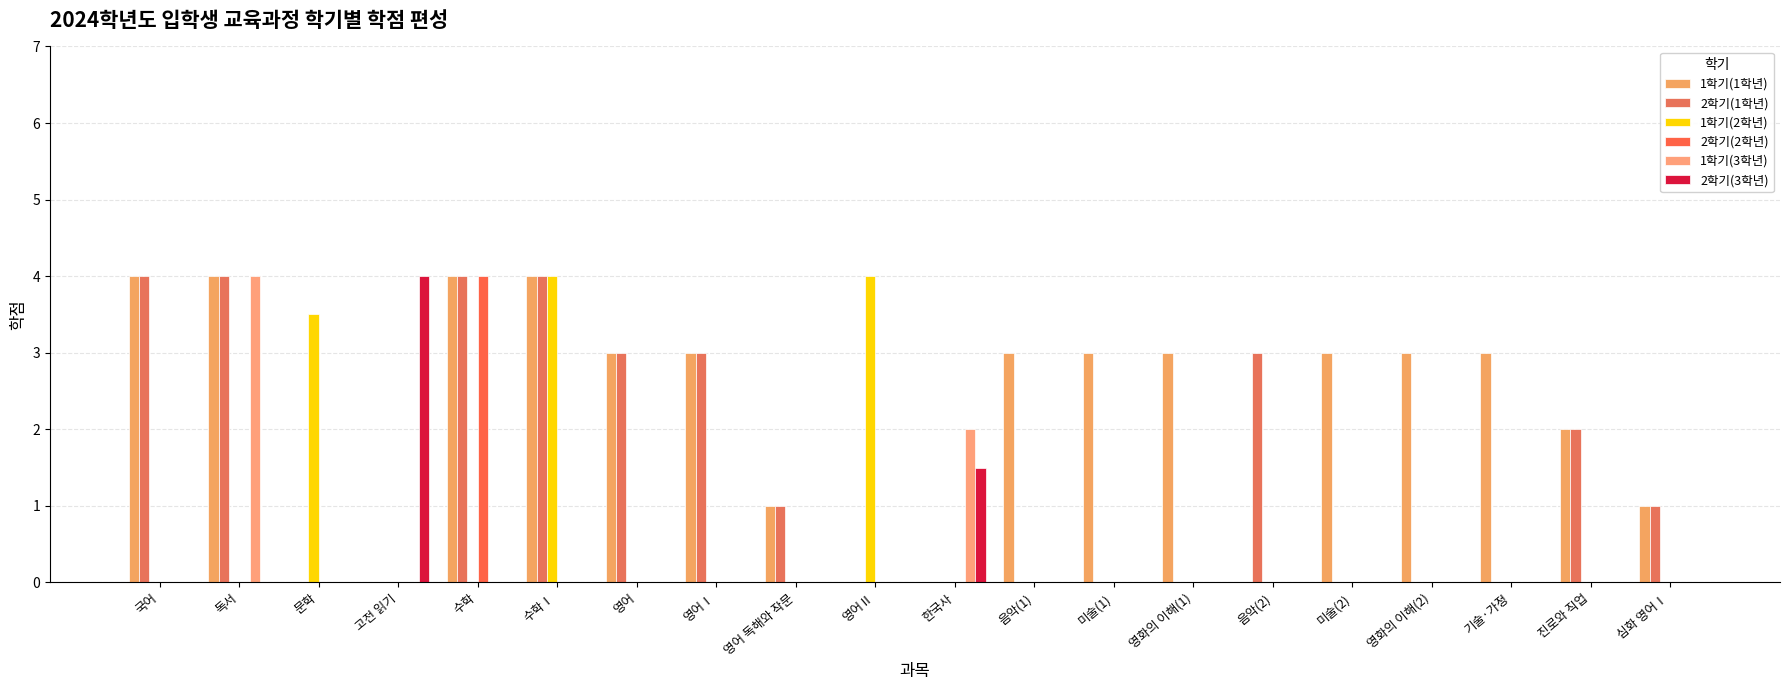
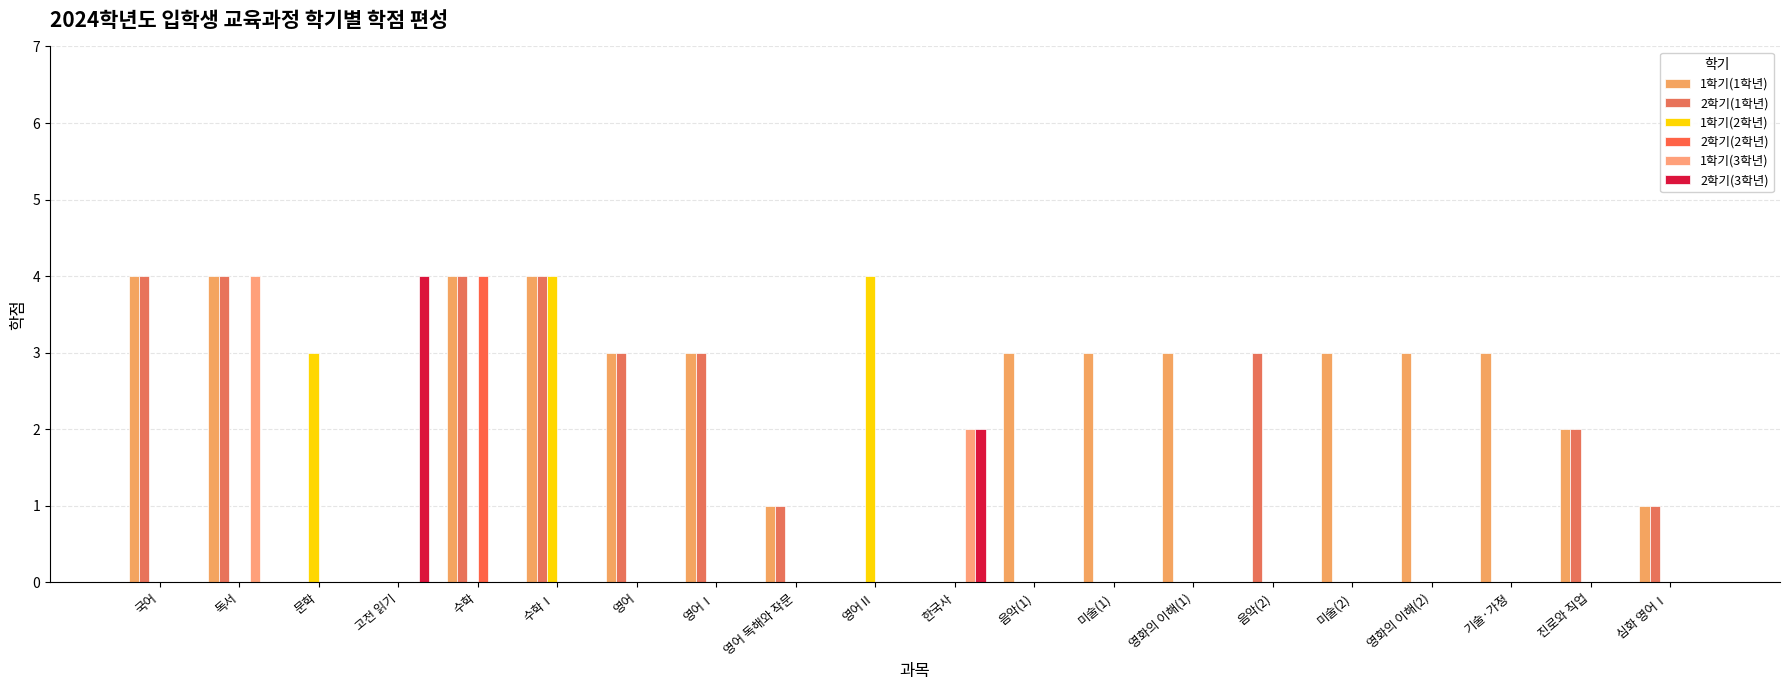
1학기(2학년), 문학: 3.5 -> 3.0
2학기(3학년), 한국사: 1.5 -> 2.0
